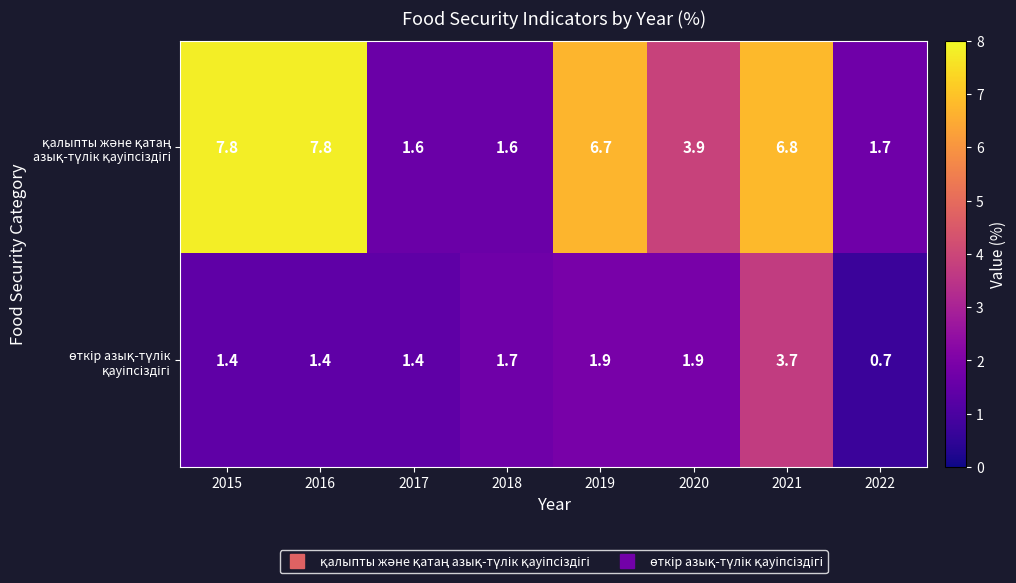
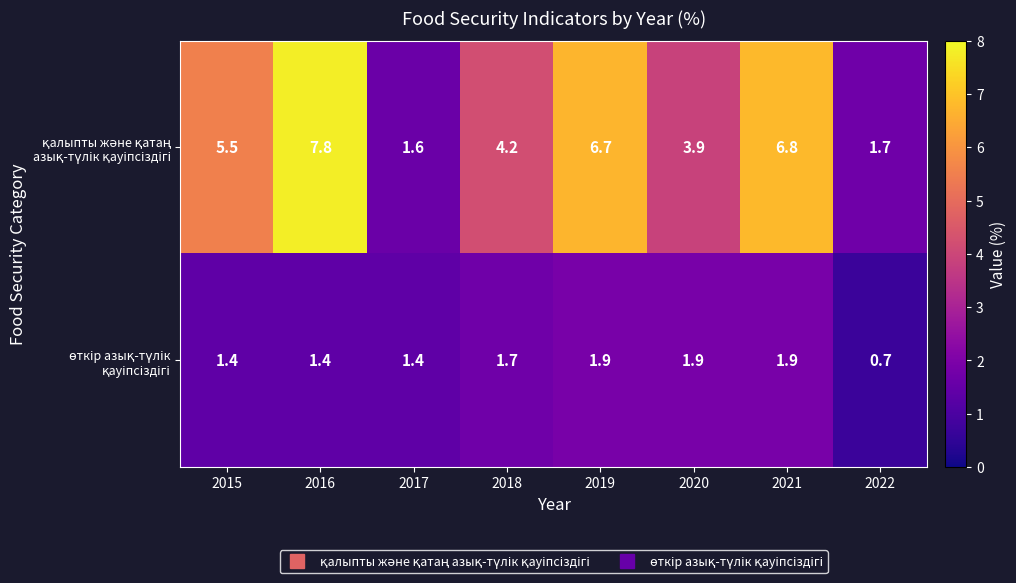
қалыпты және қатаң азық-түлік қауіпсіздігі, 2015: 7.8 -> 5.5
қалыпты және қатаң азық-түлік қауіпсіздігі, 2018: 1.6 -> 4.2
өткір азық-түлік қауіпсіздігі, 2021: 3.7 -> 1.9
